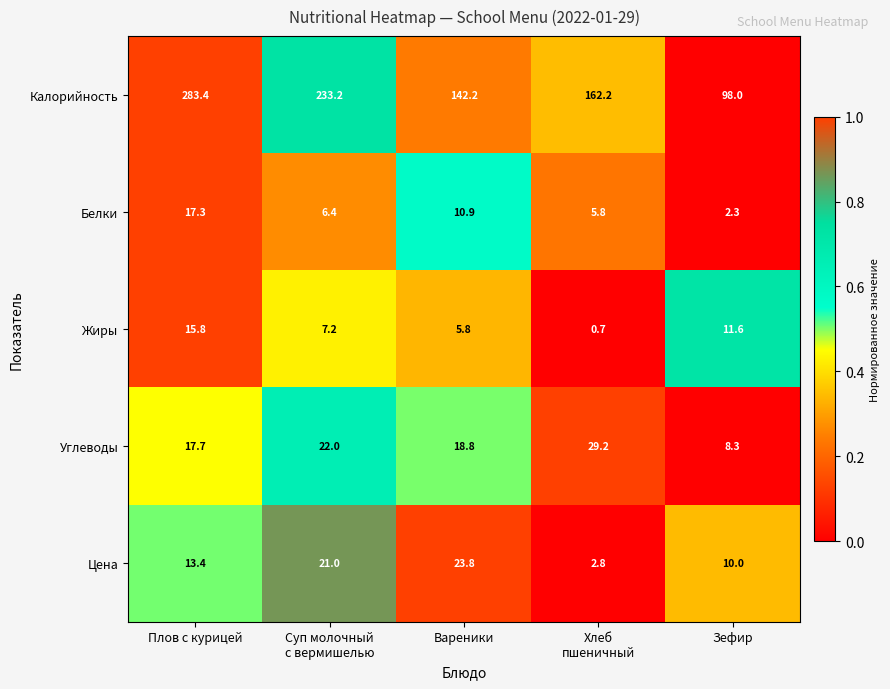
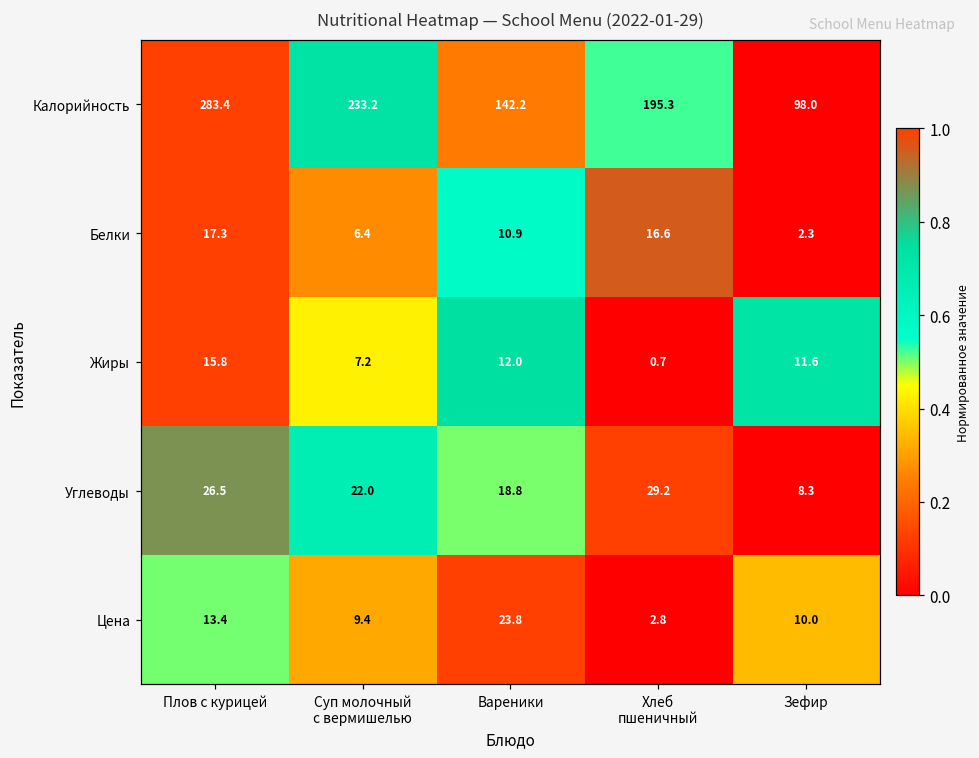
Калорийность, Хлеб пшеничный: 162.2 -> 195.3
Белки, Хлеб пшеничный: 5.8 -> 16.6
Жиры, Вареники: 5.8 -> 12.0
Углеводы, Плов с курицей: 17.7 -> 26.5
Цена, Суп молочный с вермишелью: 21.0 -> 9.4
